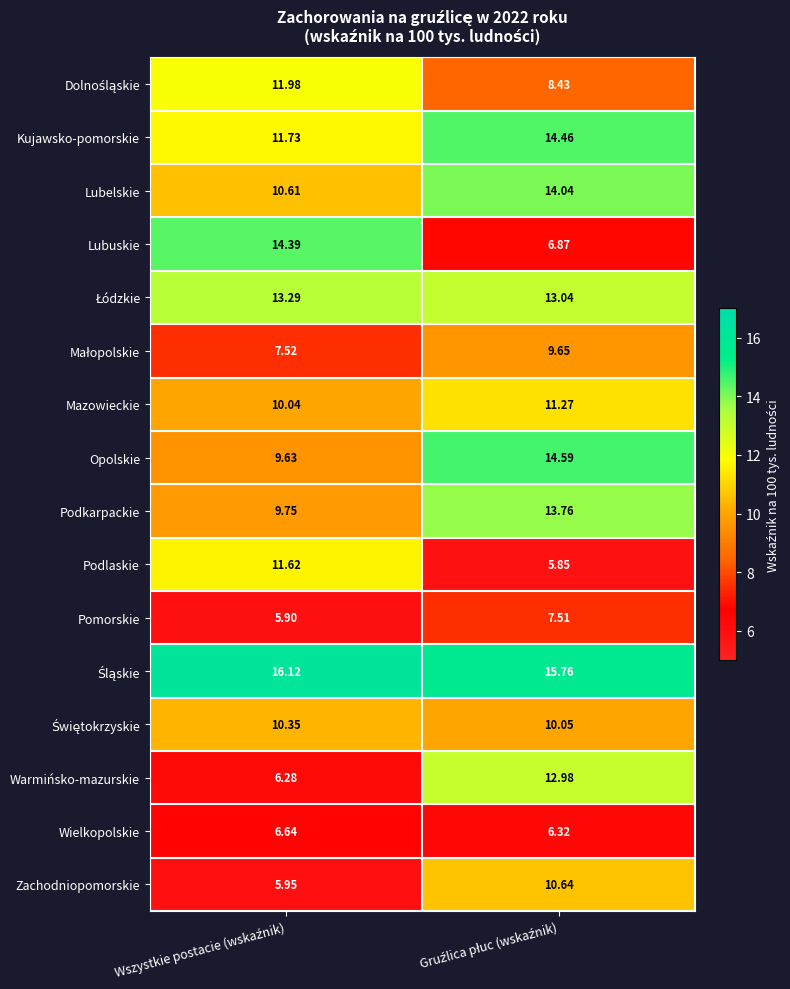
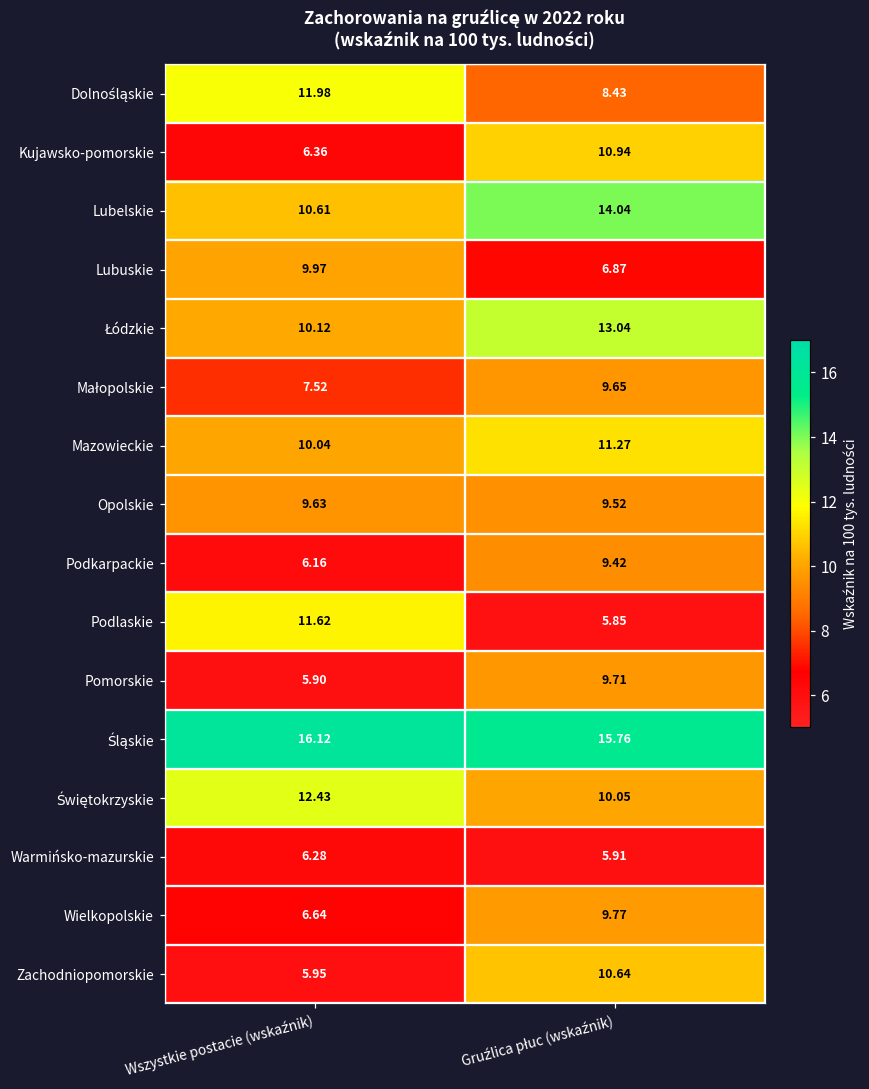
Kujawsko-pomorskie, Wszystkie postacie (wskaźnik): 11.73 -> 6.36
Kujawsko-pomorskie, Gruźlica płuc (wskaźnik): 14.46 -> 10.94
Lubuskie, Wszystkie postacie (wskaźnik): 14.39 -> 9.97
Łódzkie, Wszystkie postacie (wskaźnik): 13.29 -> 10.12
Opolskie, Gruźlica płuc (wskaźnik): 14.59 -> 9.52
Podkarpackie, Wszystkie postacie (wskaźnik): 9.75 -> 6.16
Podkarpackie, Gruźlica płuc (wskaźnik): 13.76 -> 9.42
Pomorskie, Gruźlica płuc (wskaźnik): 7.51 -> 9.71
Świętokrzyskie, Wszystkie postacie (wskaźnik): 10.35 -> 12.43
Warmińsko-mazurskie, Gruźlica płuc (wskaźnik): 12.98 -> 5.91
Wielkopolskie, Gruźlica płuc (wskaźnik): 6.32 -> 9.77
